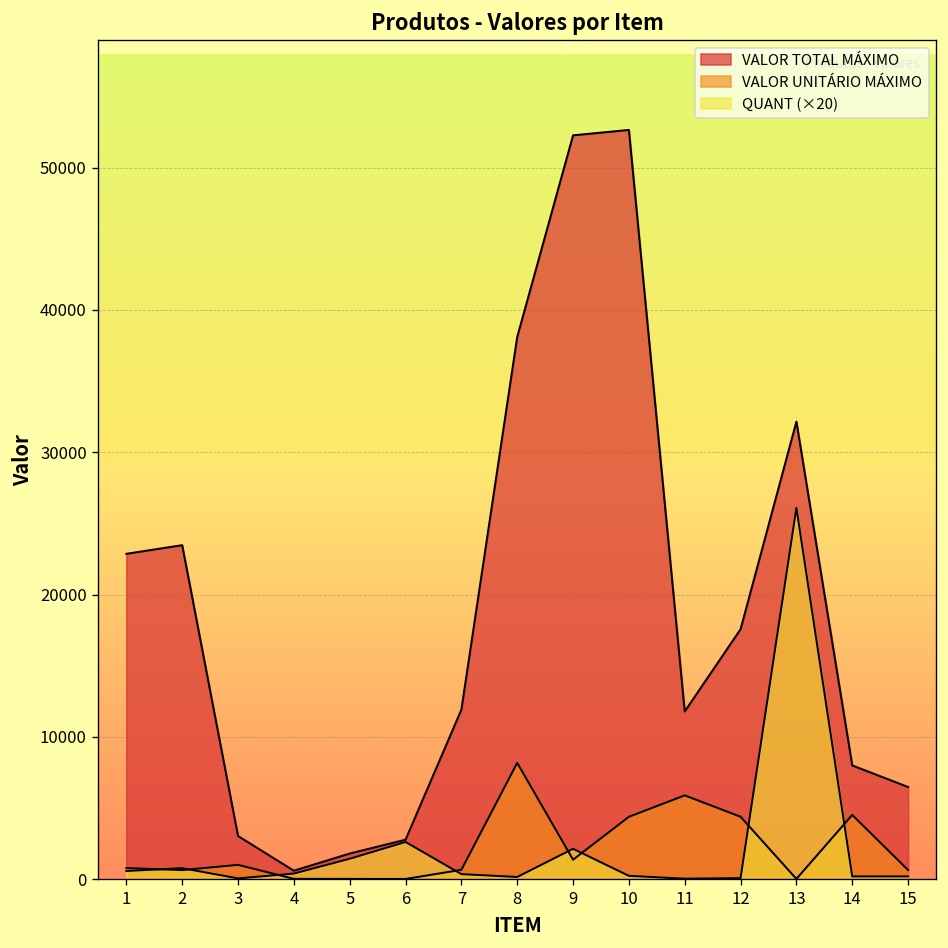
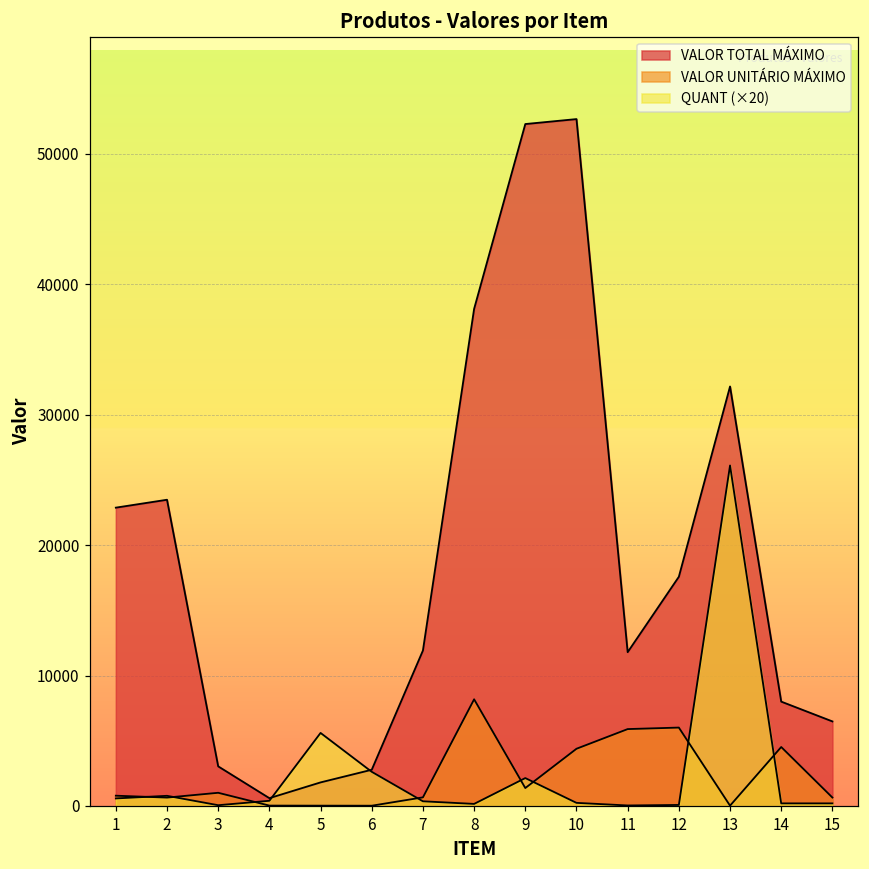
QUANT (×20), 5: 1400 -> 5600
VALOR UNITÁRIO MÁXIMO, 12: 4400 -> 6000
